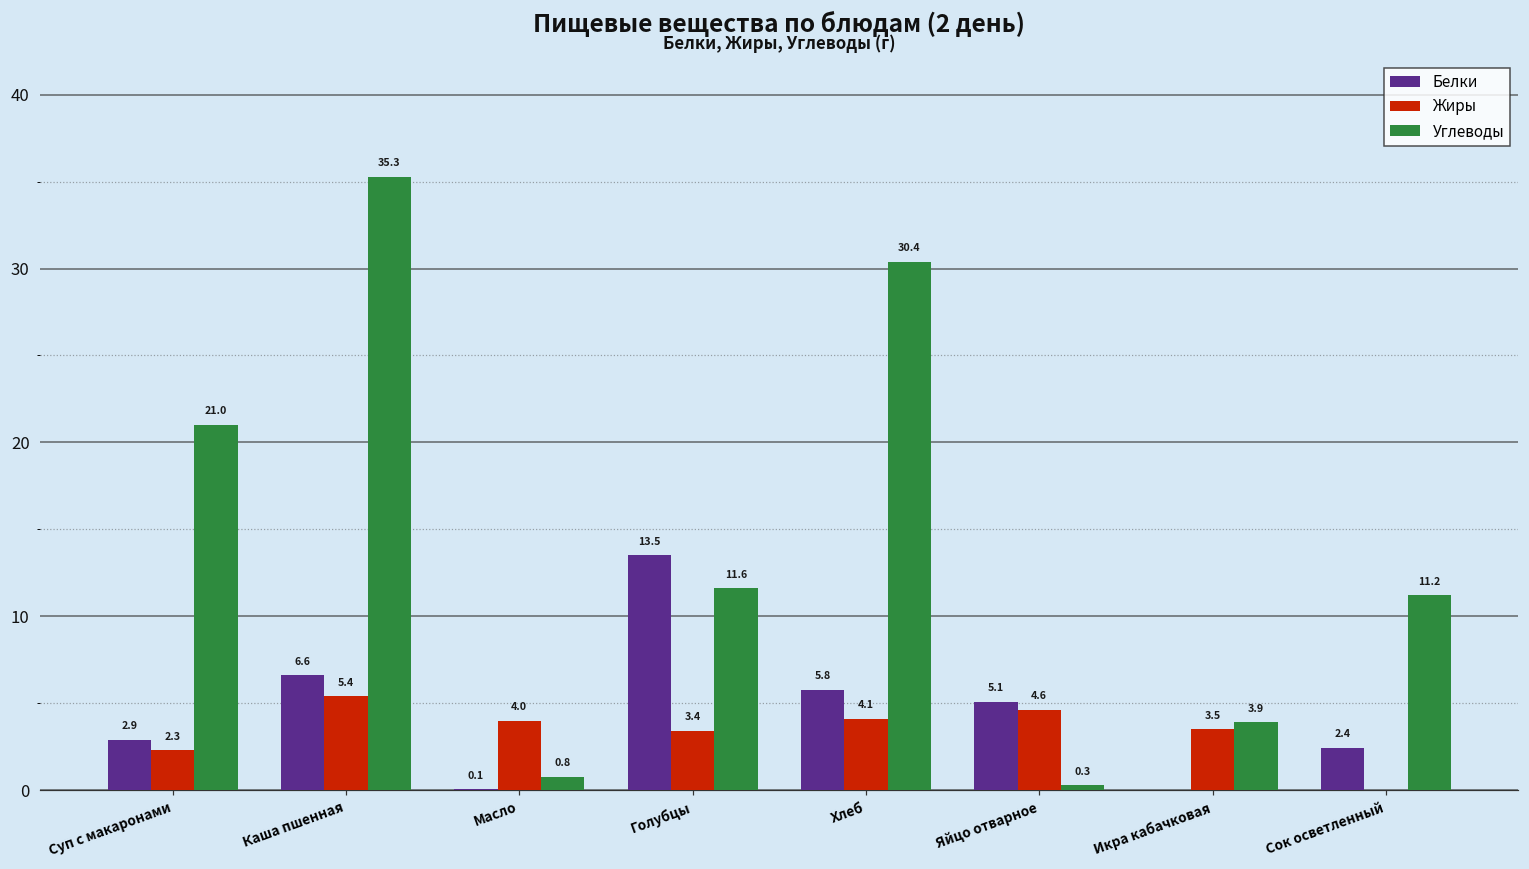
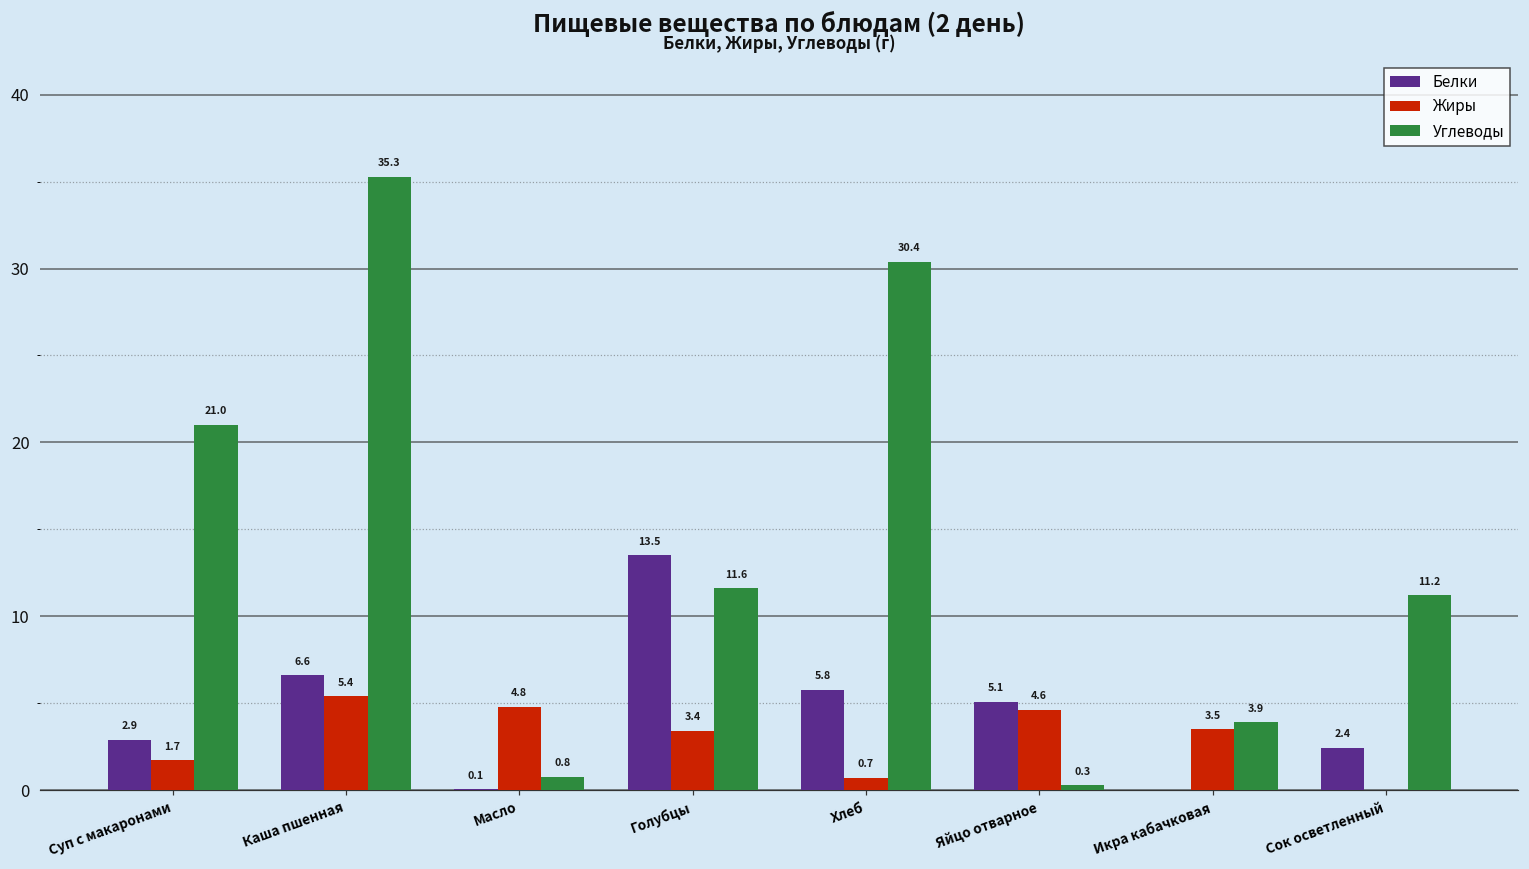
Жиры, Суп с макаронами: 2.3 -> 1.7
Жиры, Масло: 4.0 -> 4.8
Жиры, Хлеб: 4.1 -> 0.7
